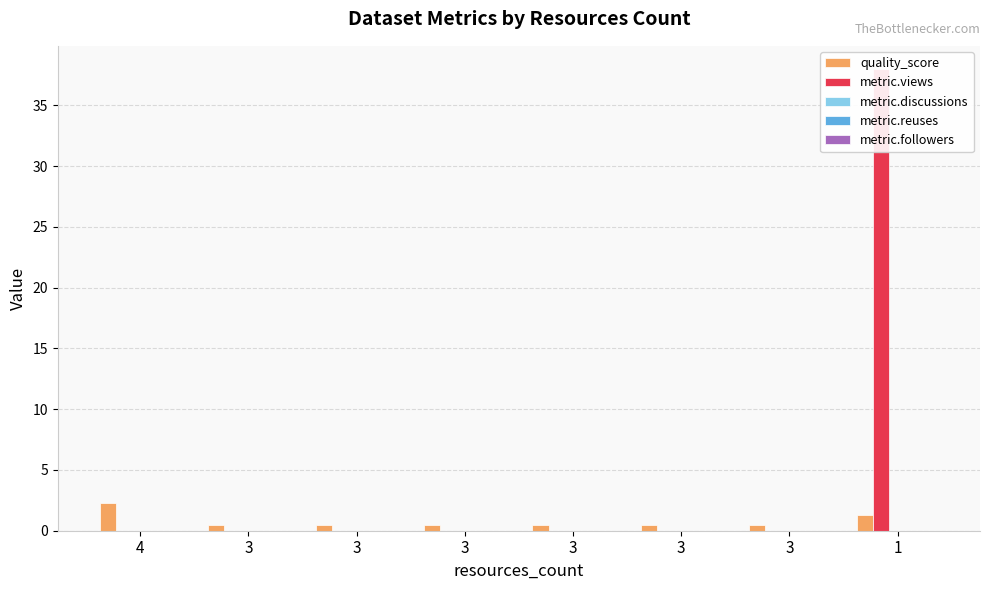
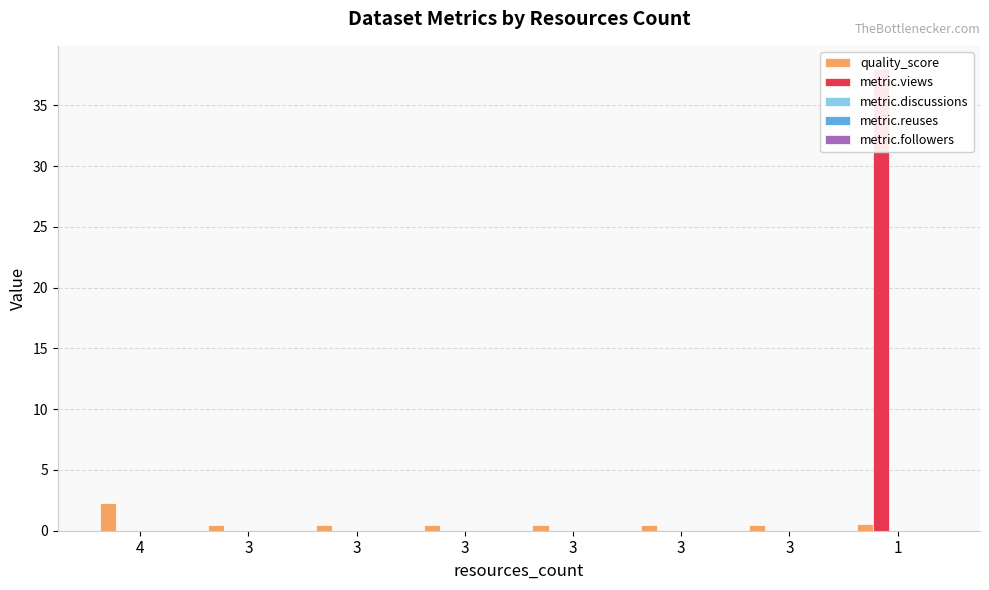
quality_score, 1: 1.3 -> 0.6
